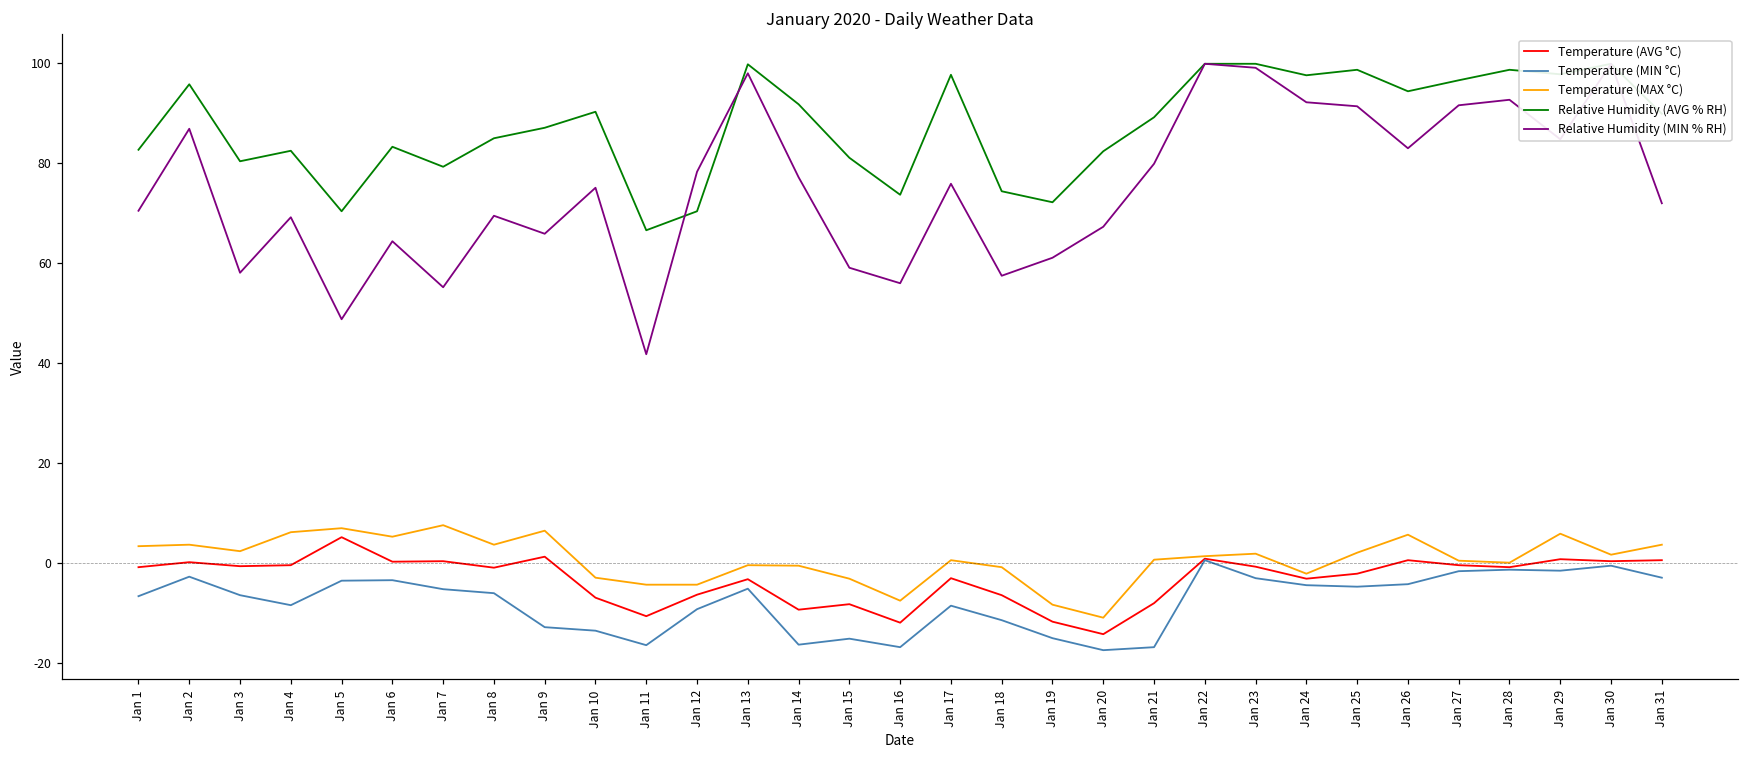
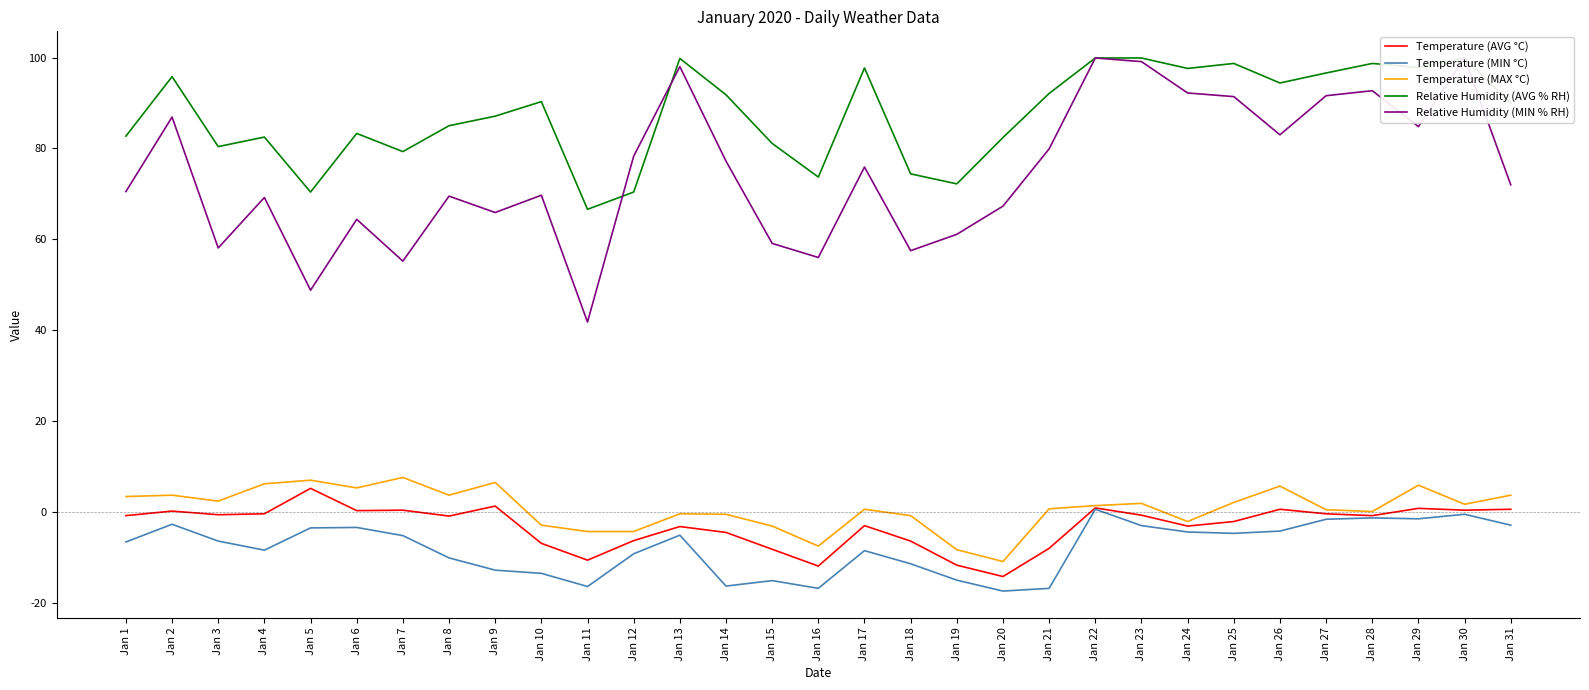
Temperature (MIN °C), Jan 8: -6 -> -10
Relative Humidity (MIN % RH), Jan 10: 75 -> 70
Temperature (AVG °C), Jan 14: -9 -> -5
Relative Humidity (AVG % RH), Jan 21: 89 -> 92
